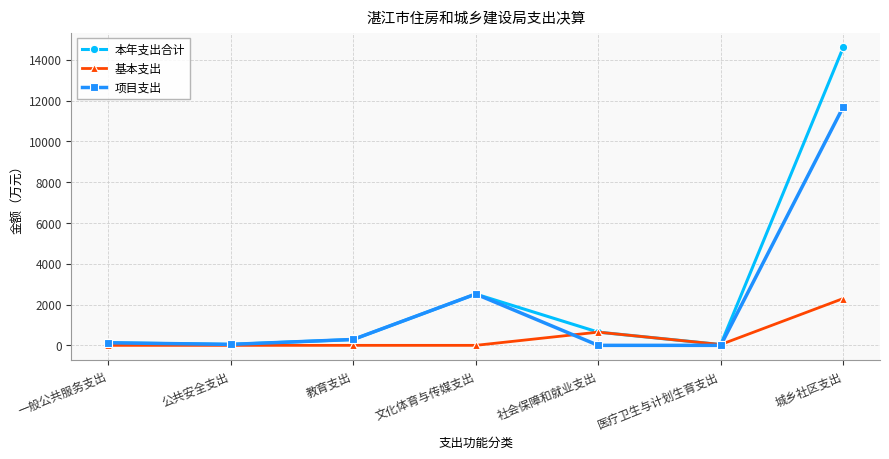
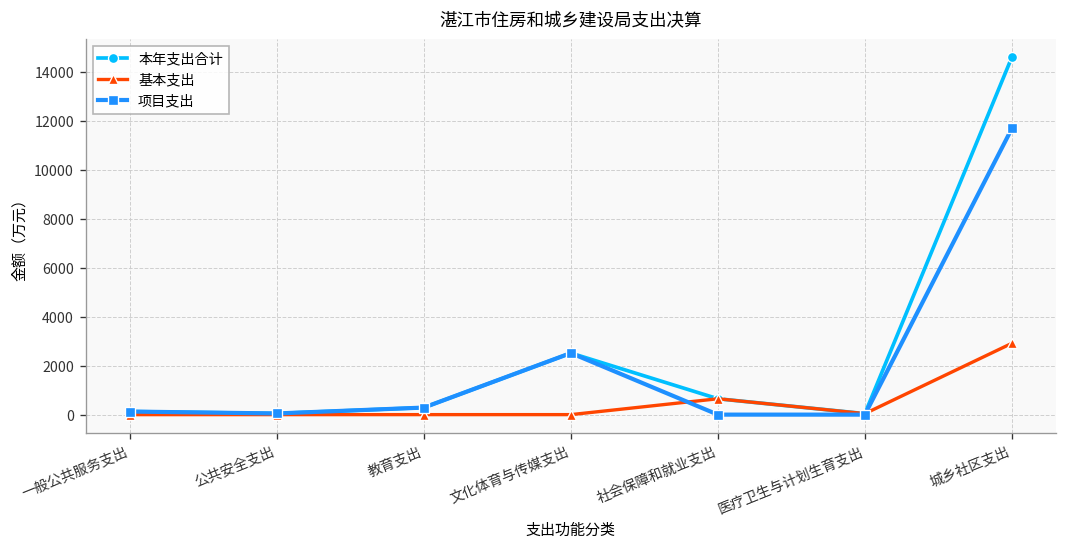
基本支出, 城乡社区支出: 2300 -> 2900
